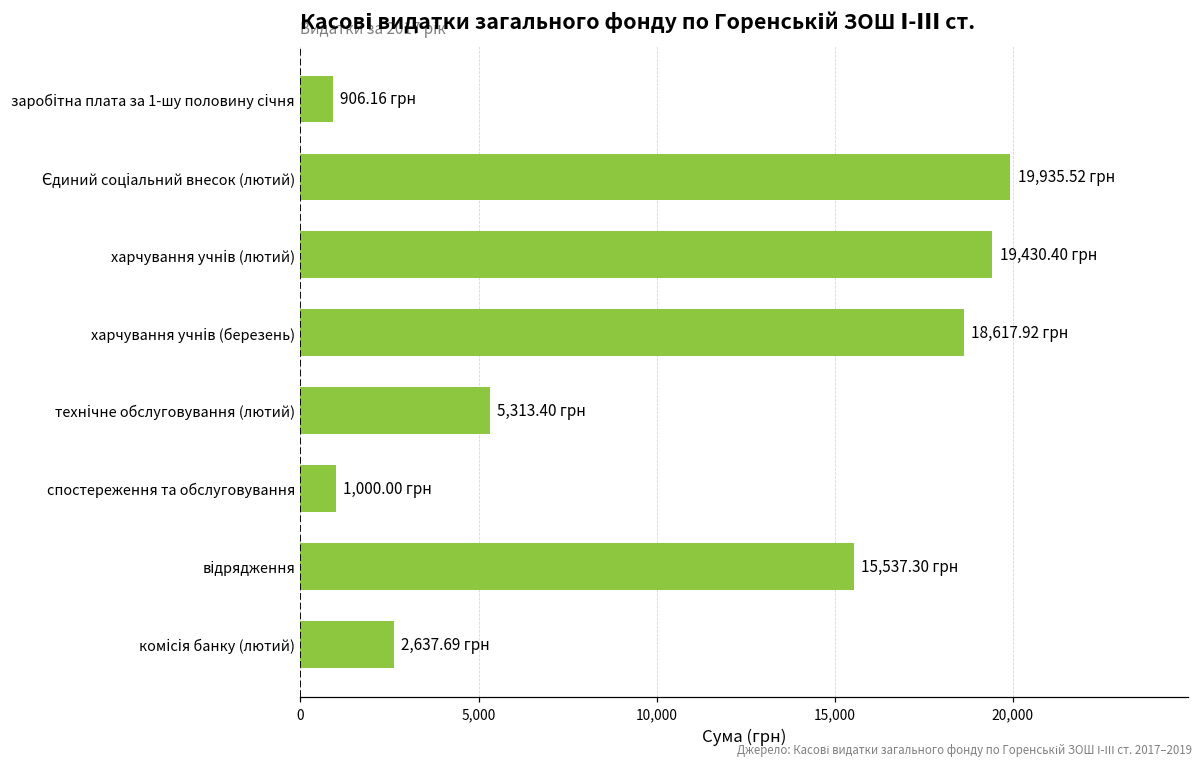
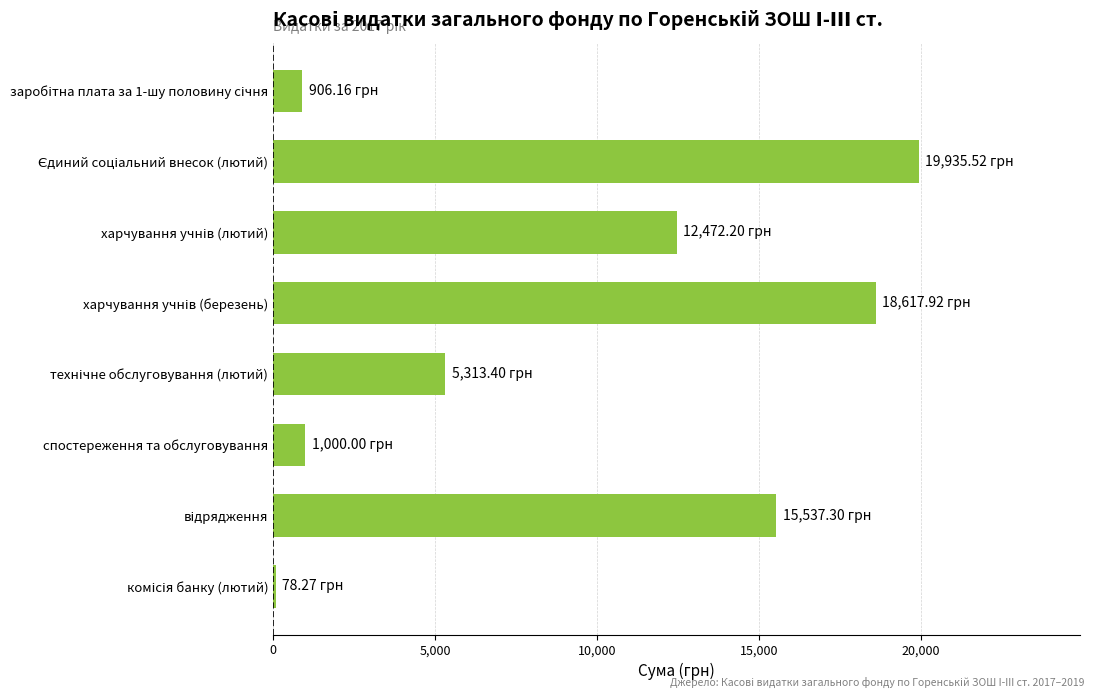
харчування учнів (лютий): 19,430.40 -> 12,472.20
комісія банку (лютий): 2,637.69 -> 78.27
